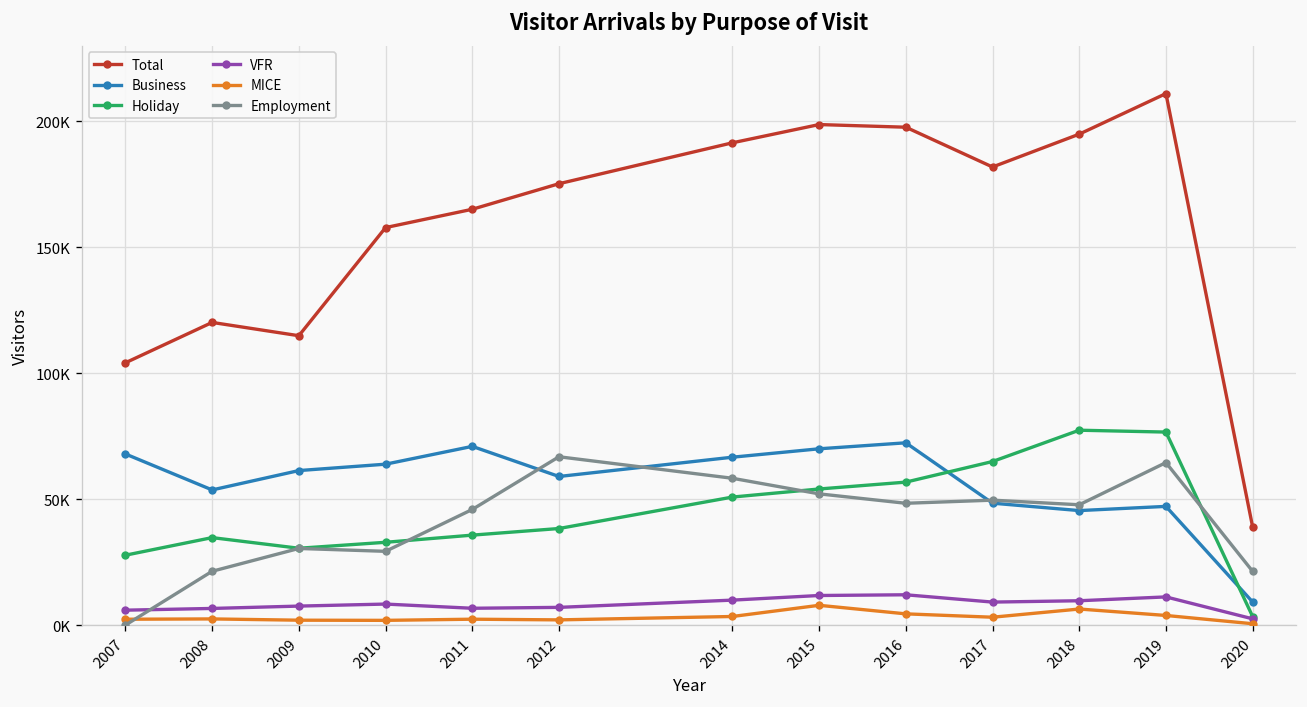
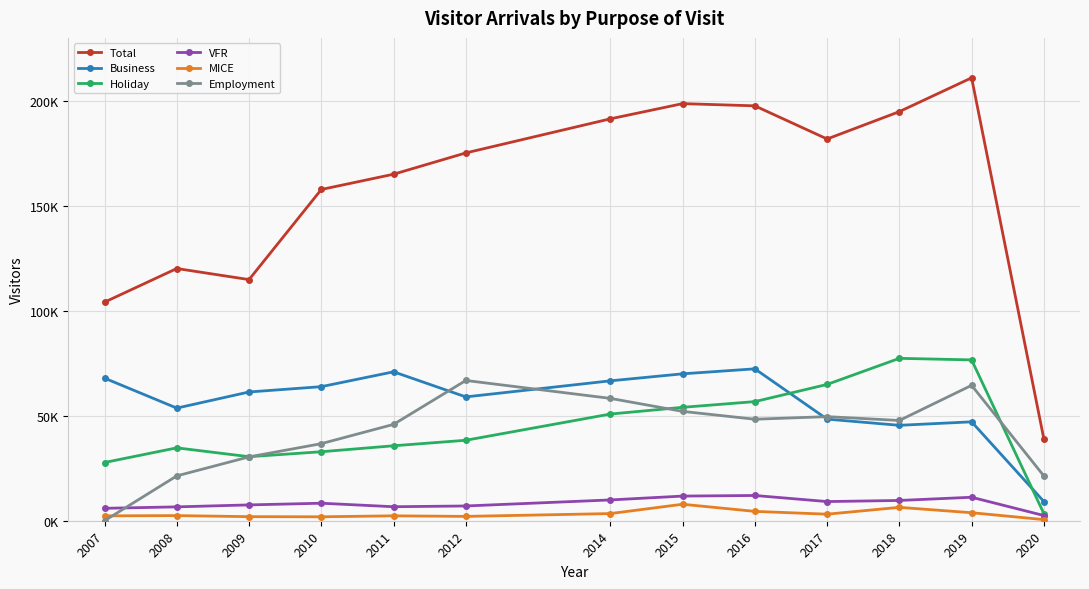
Employment, 2010: 29000 -> 37000
